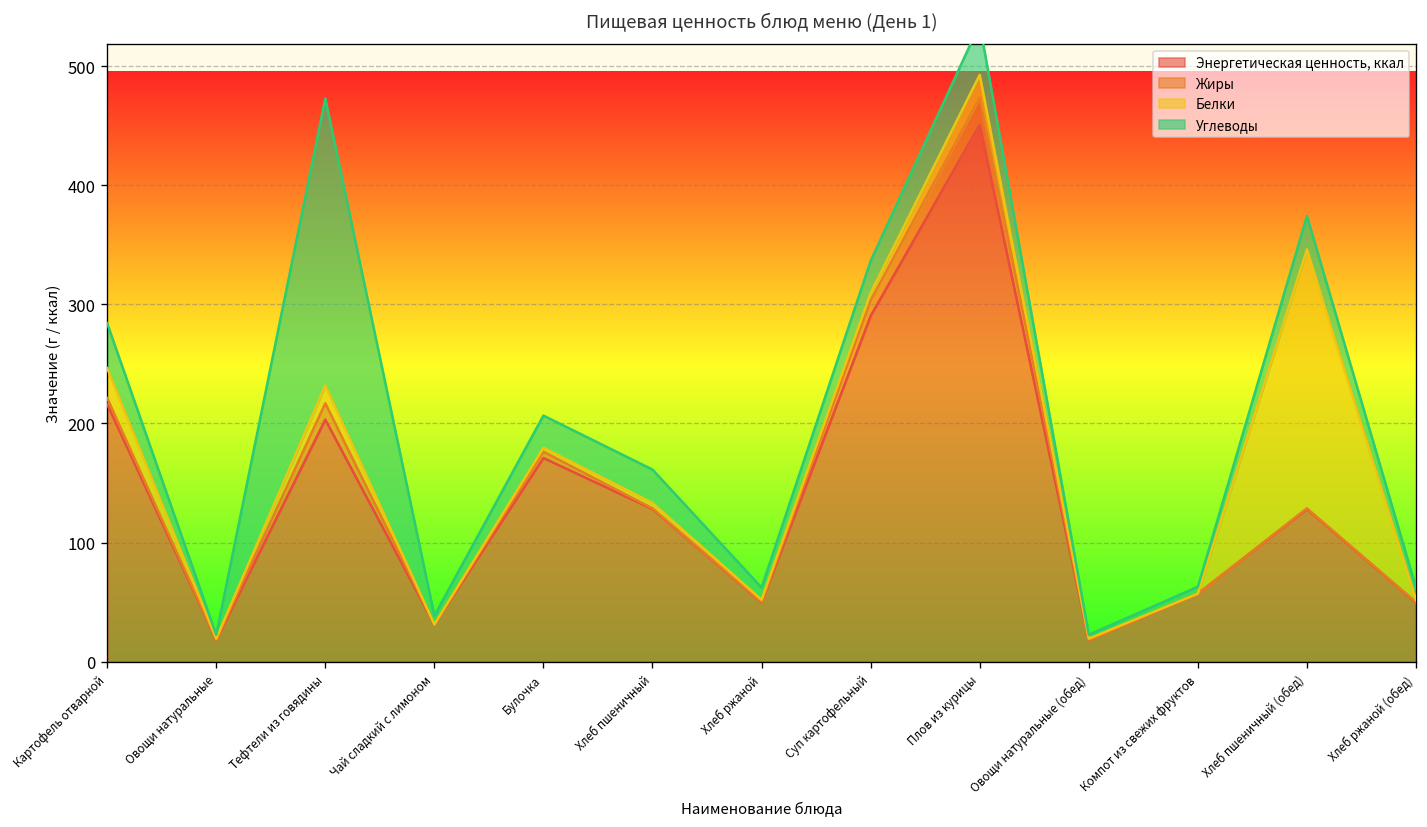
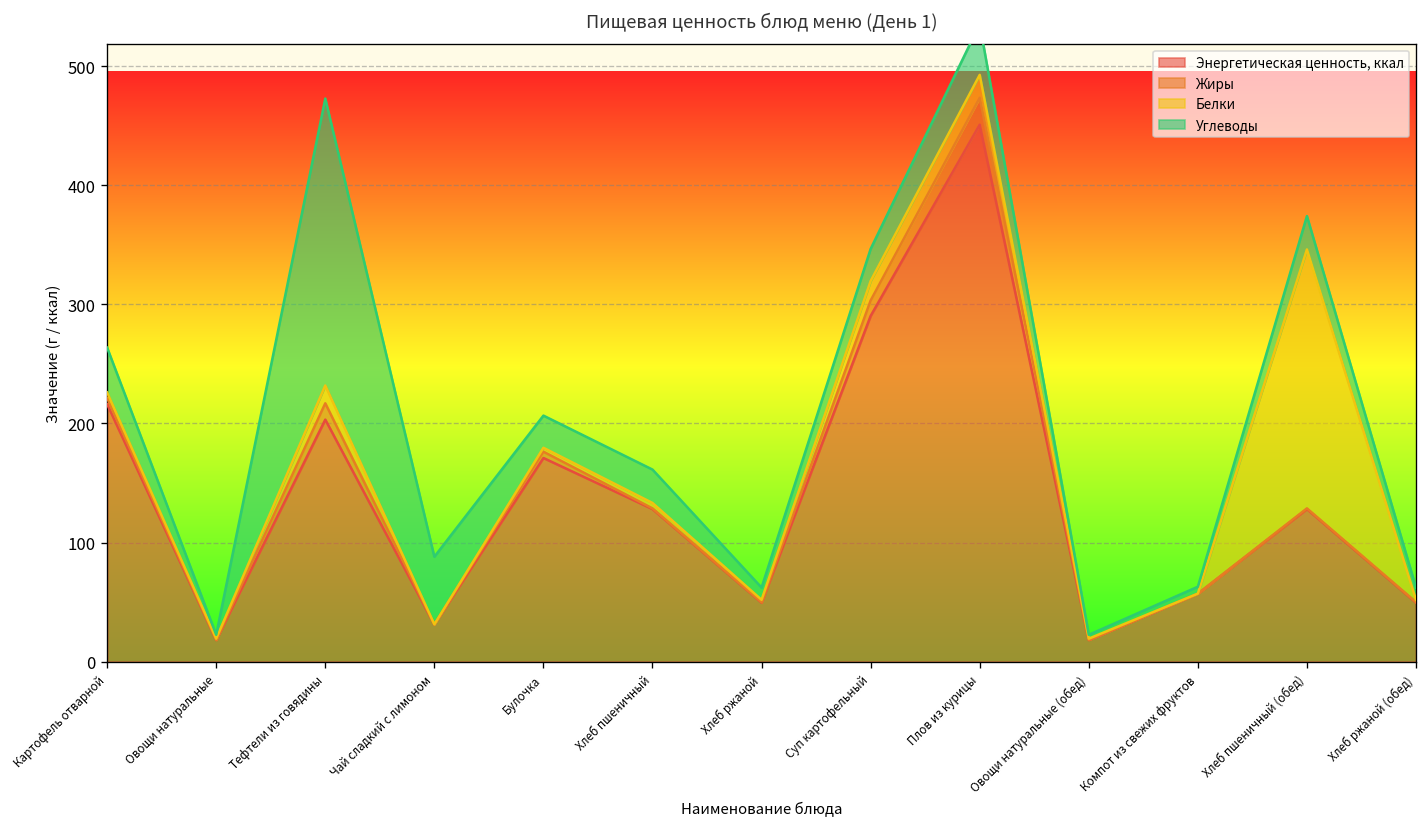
Белки, Картофель отварной: 30 -> 0
Углеводы, Чай сладкий с лимоном: 10 -> 60
Белки, Суп картофельный: 10 -> 20
